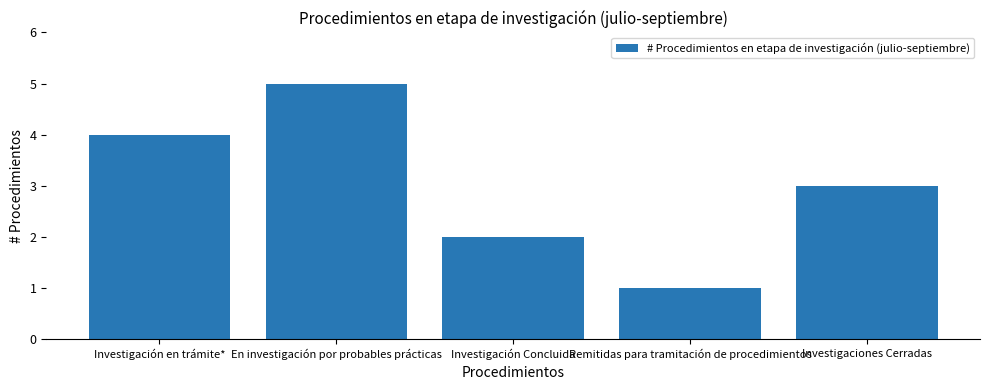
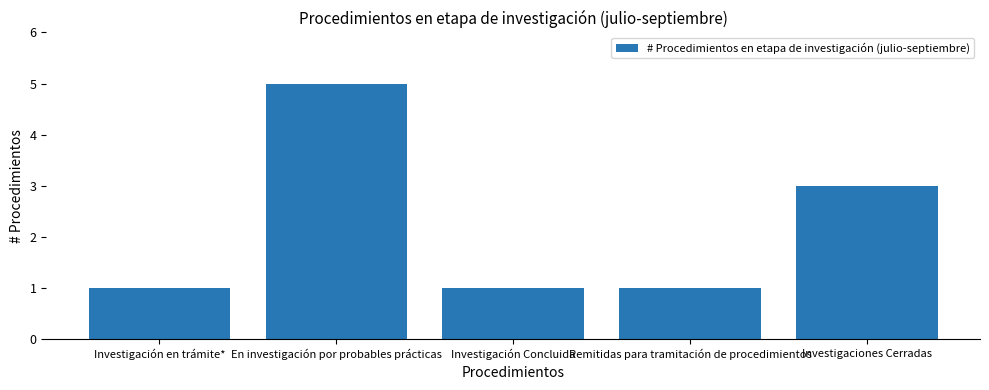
Investigación en trámite*: 4 -> 1
Investigación Concluida: 2 -> 1
